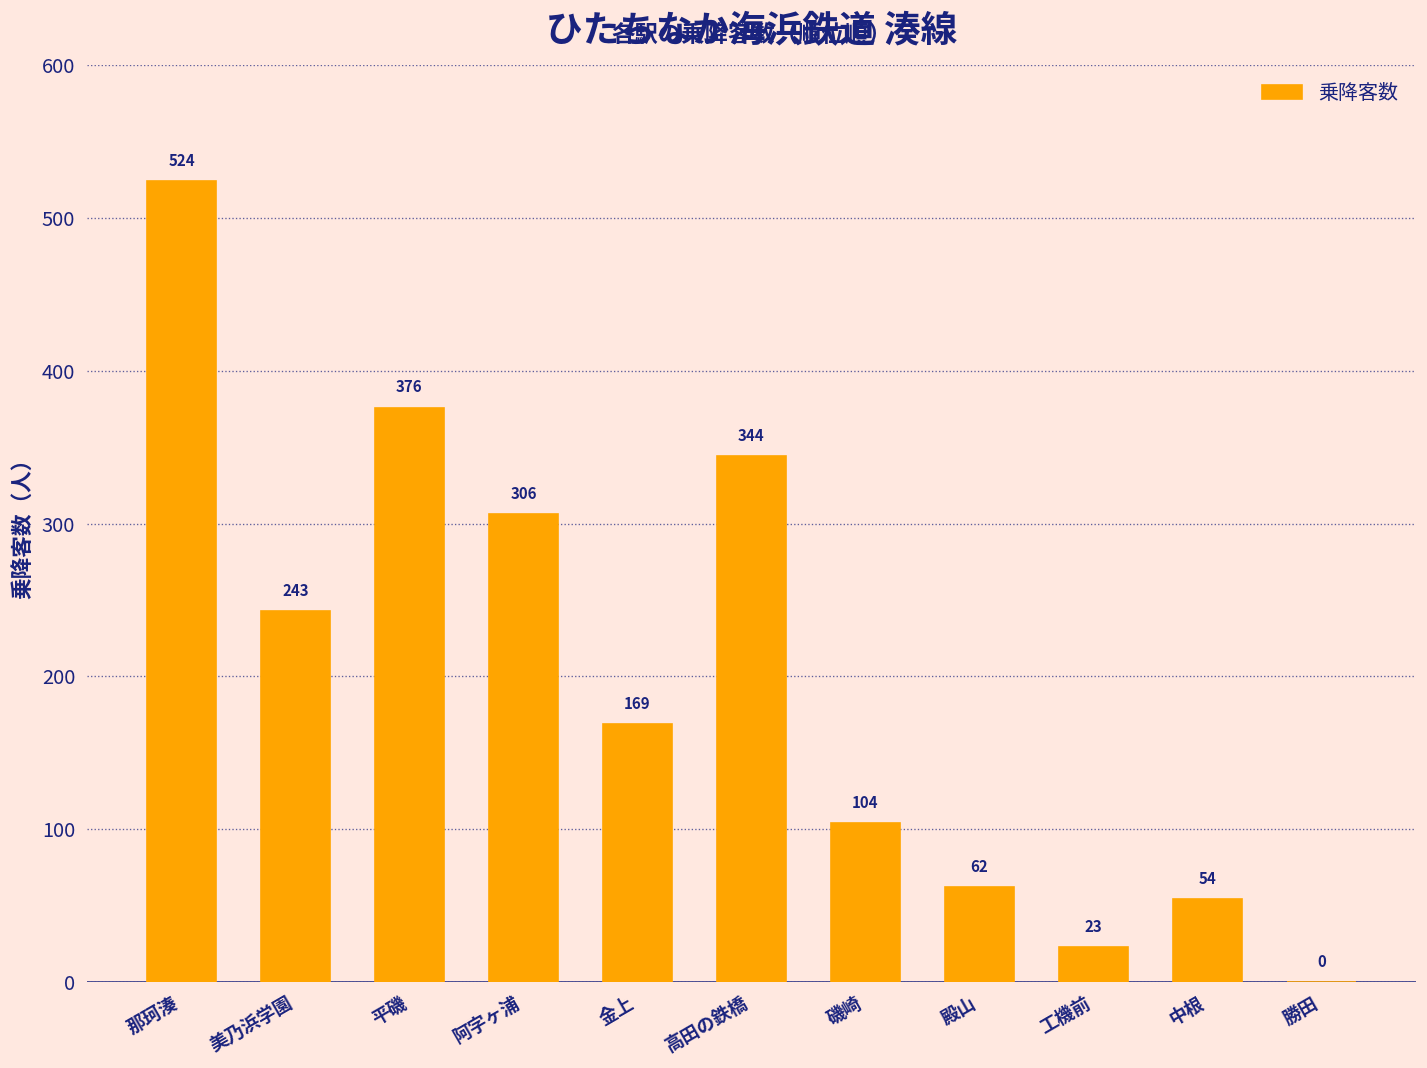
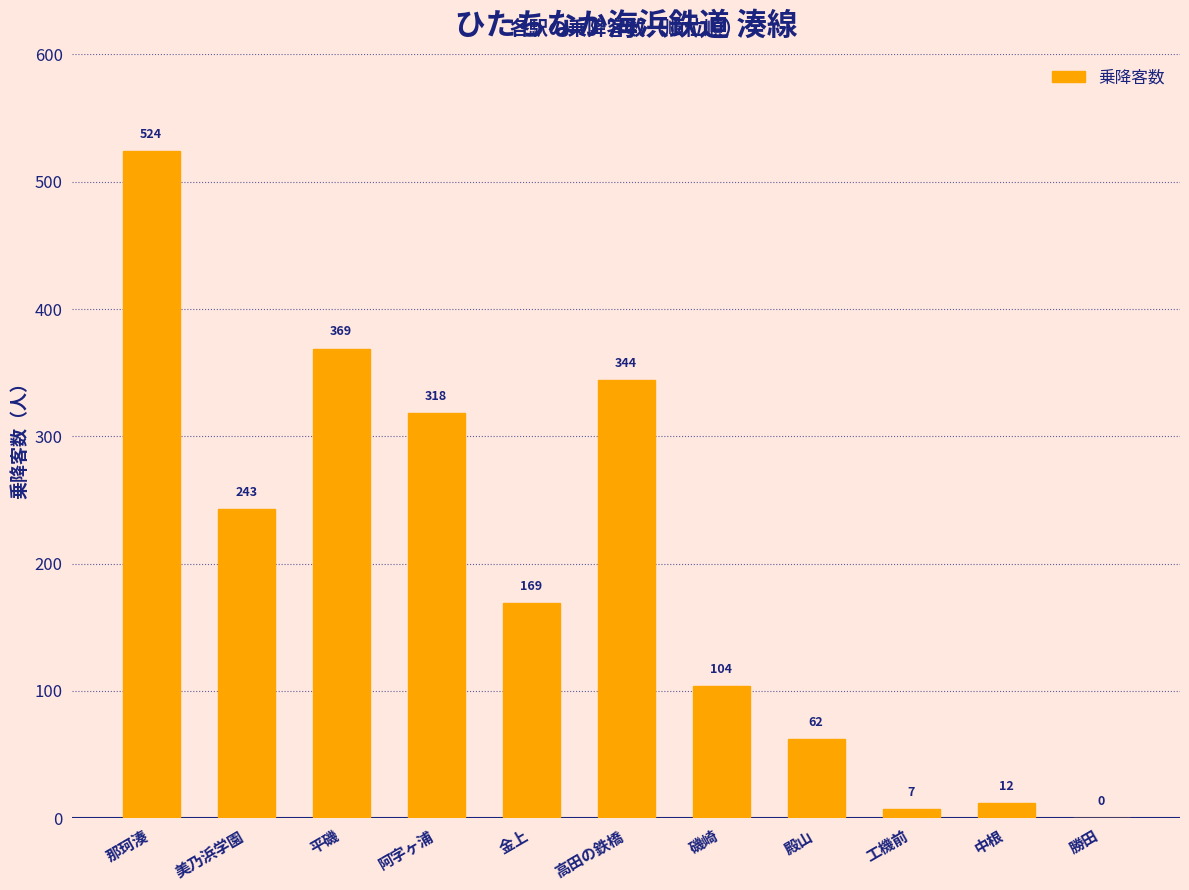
平磯: 376 -> 369
阿字ヶ浦: 306 -> 318
工機前: 23 -> 7
中根: 54 -> 12
